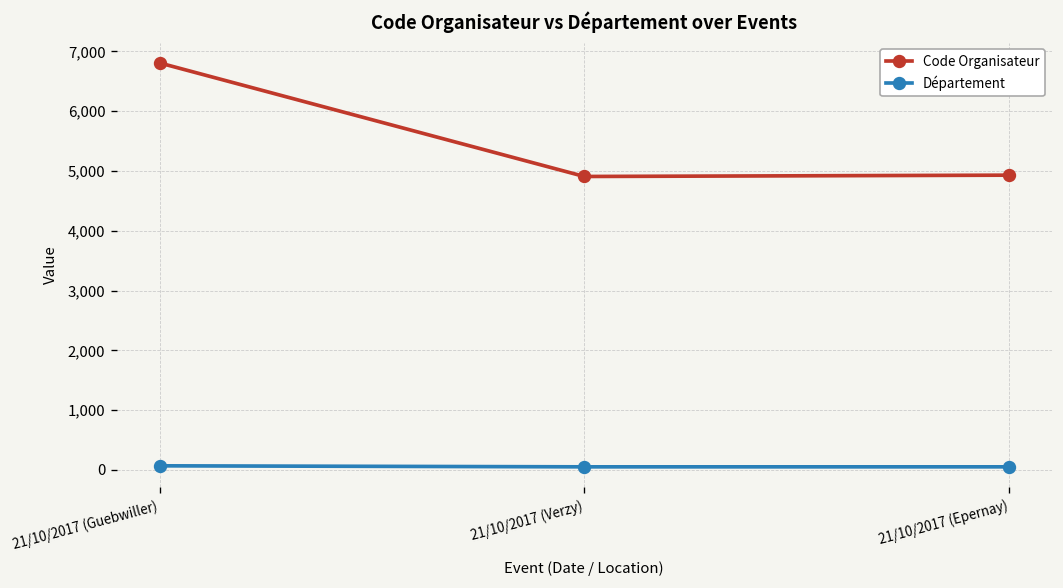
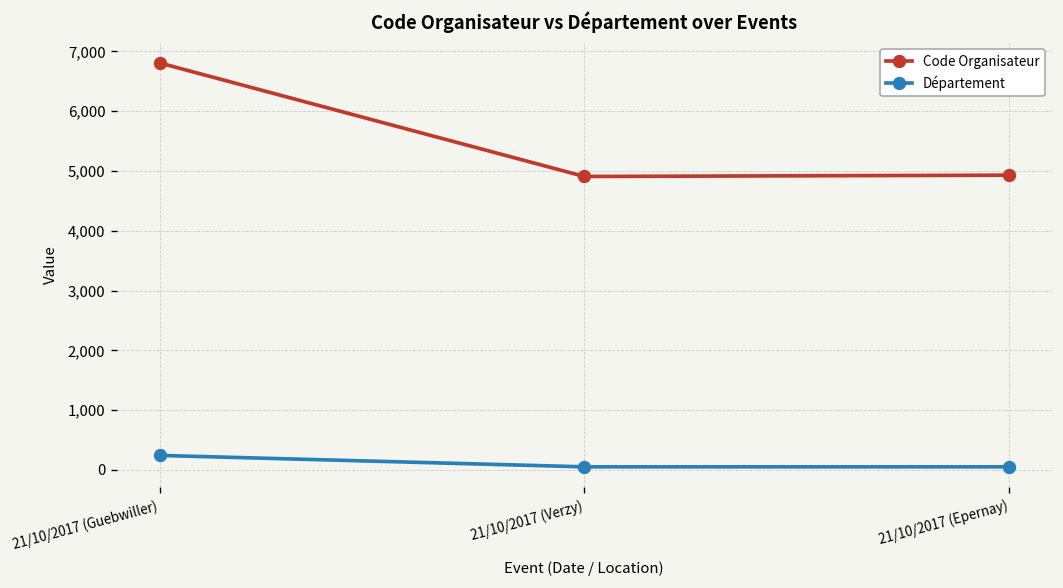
Département, 21/10/2017 (Guebwiller): 100 -> 200
